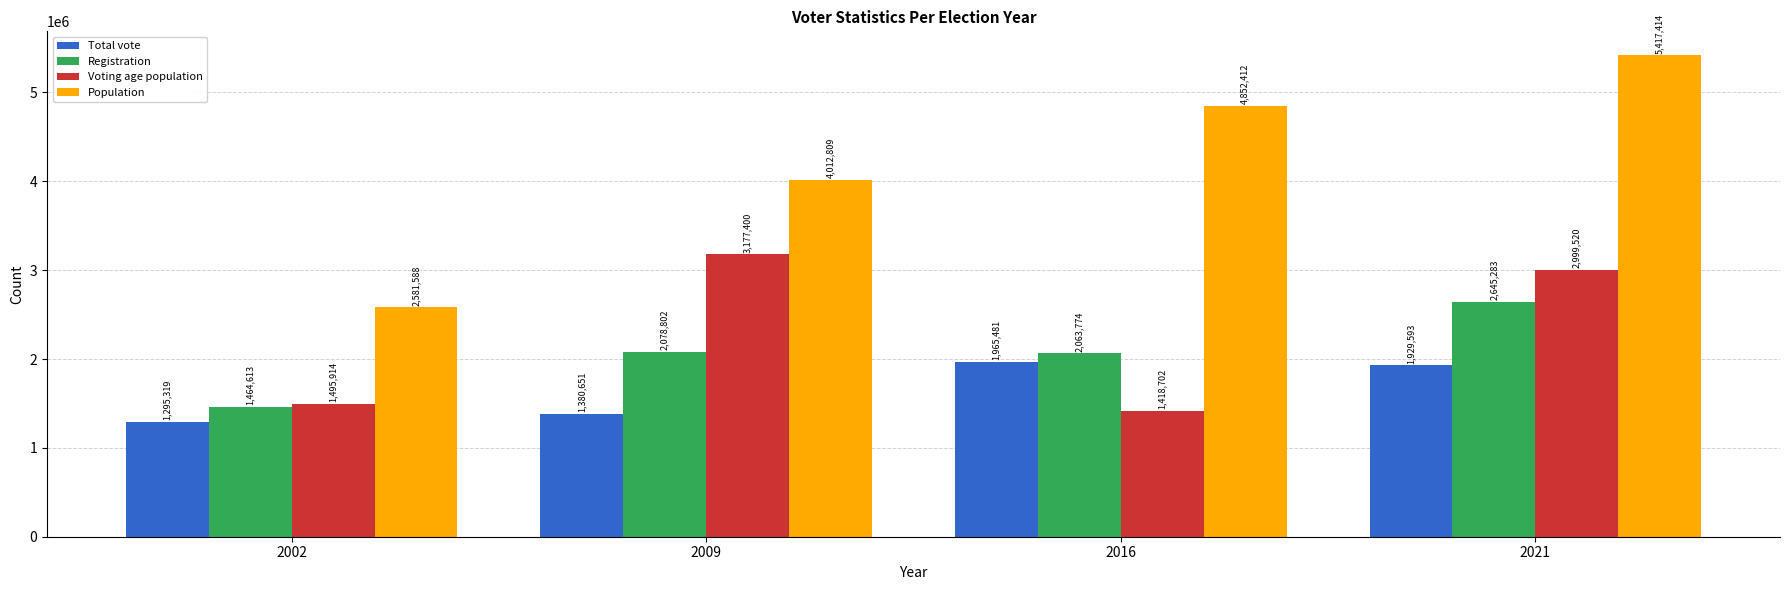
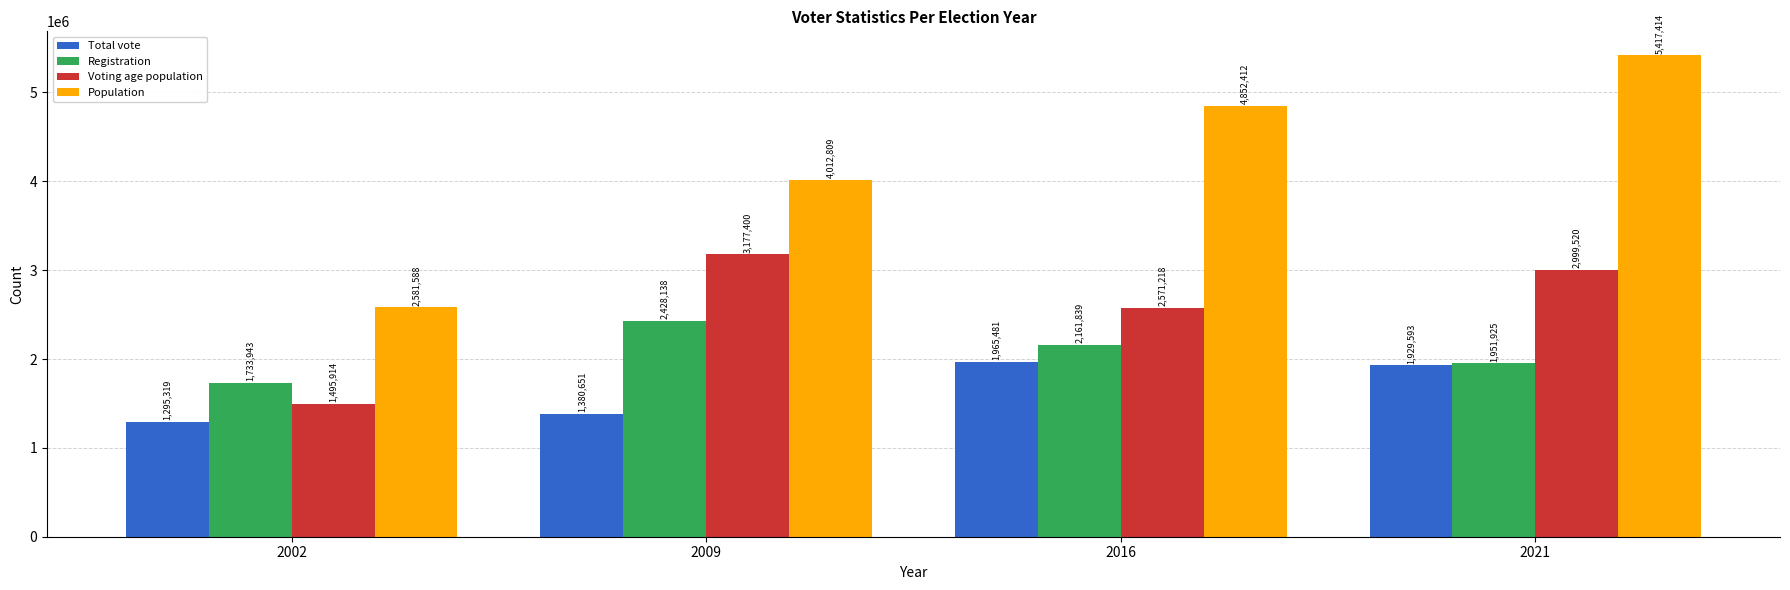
Registration, 2002: 1,464,613 -> 1,733,943
Registration, 2009: 2,078,802 -> 2,428,138
Registration, 2016: 2,063,774 -> 2,161,839
Voting age population, 2016: 1,418,702 -> 2,571,218
Registration, 2021: 2,645,283 -> 1,951,925
